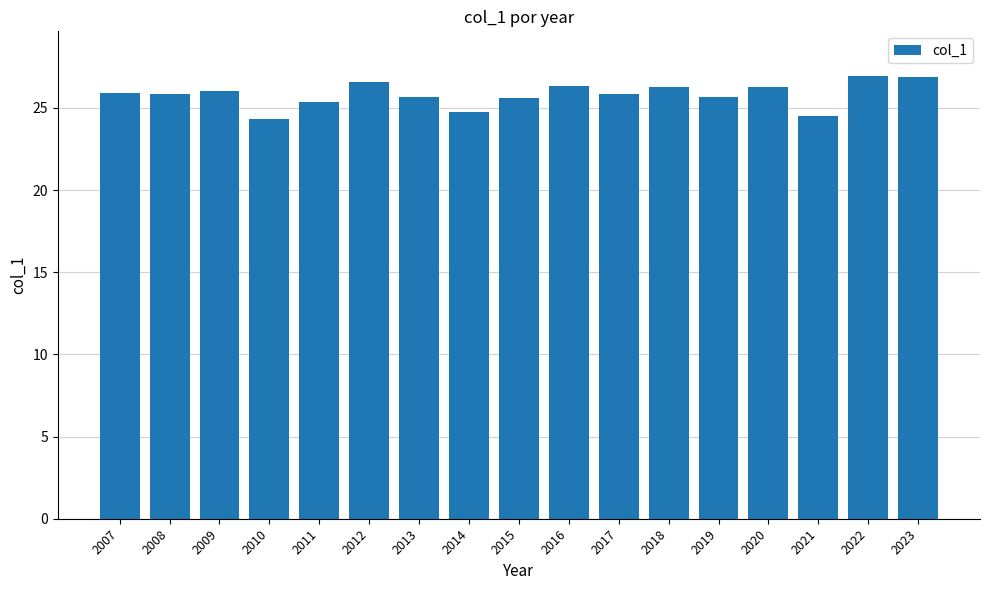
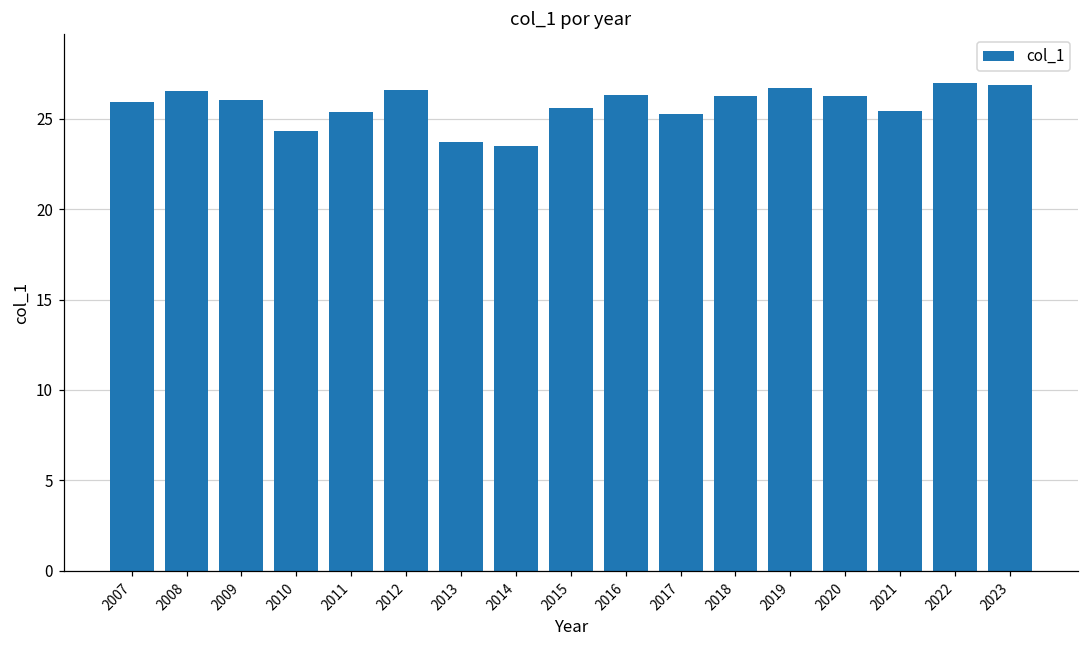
2008: 25.8 -> 26.5
2013: 25.7 -> 23.7
2014: 24.7 -> 23.5
2017: 25.9 -> 25.3
2019: 25.7 -> 26.7
2021: 24.5 -> 25.4
